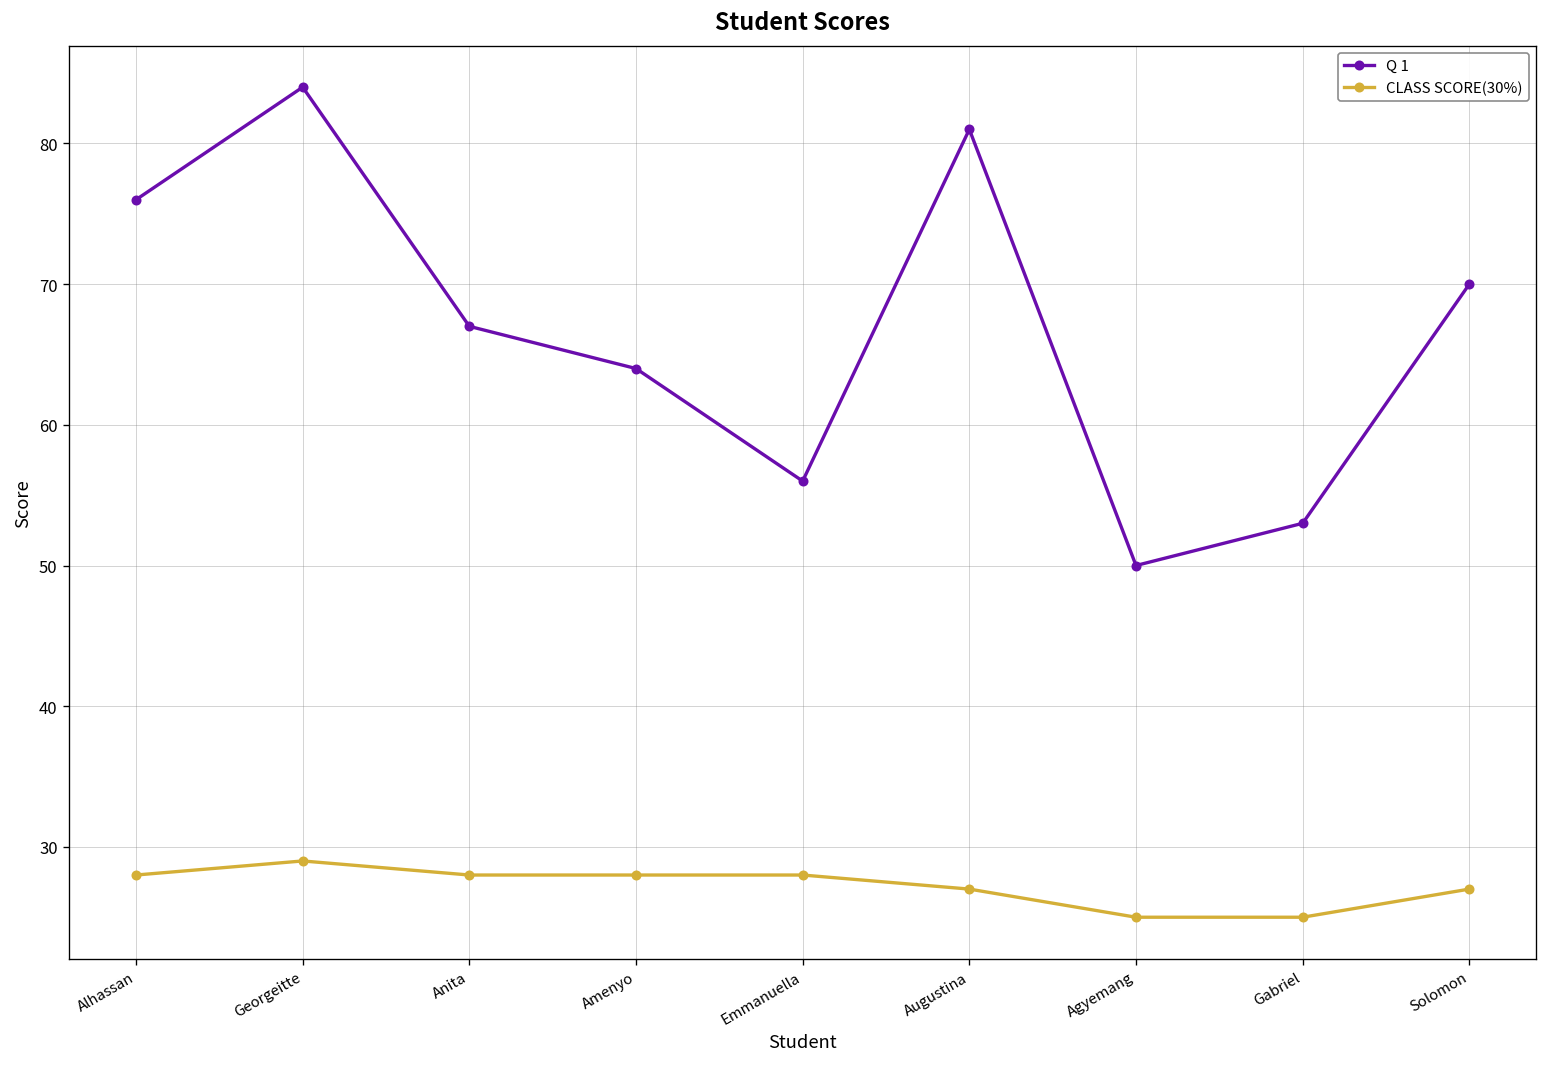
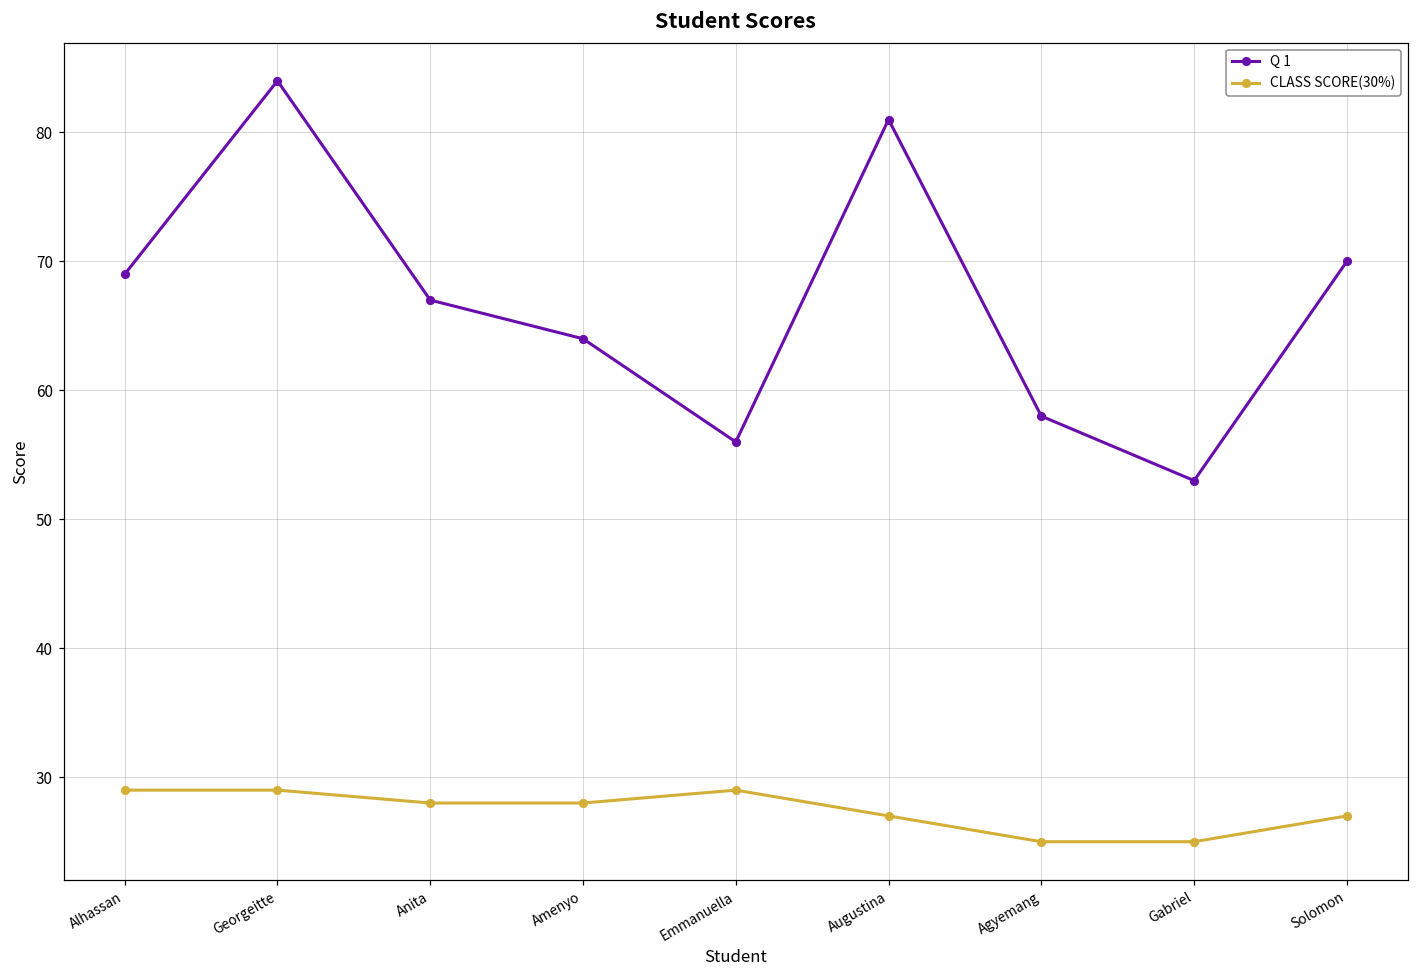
Q 1, Alhassan: 76 -> 69
CLASS SCORE(30%), Alhassan: 28 -> 29
CLASS SCORE(30%), Emmanuella: 28 -> 29
Q 1, Agyemang: 50 -> 58
